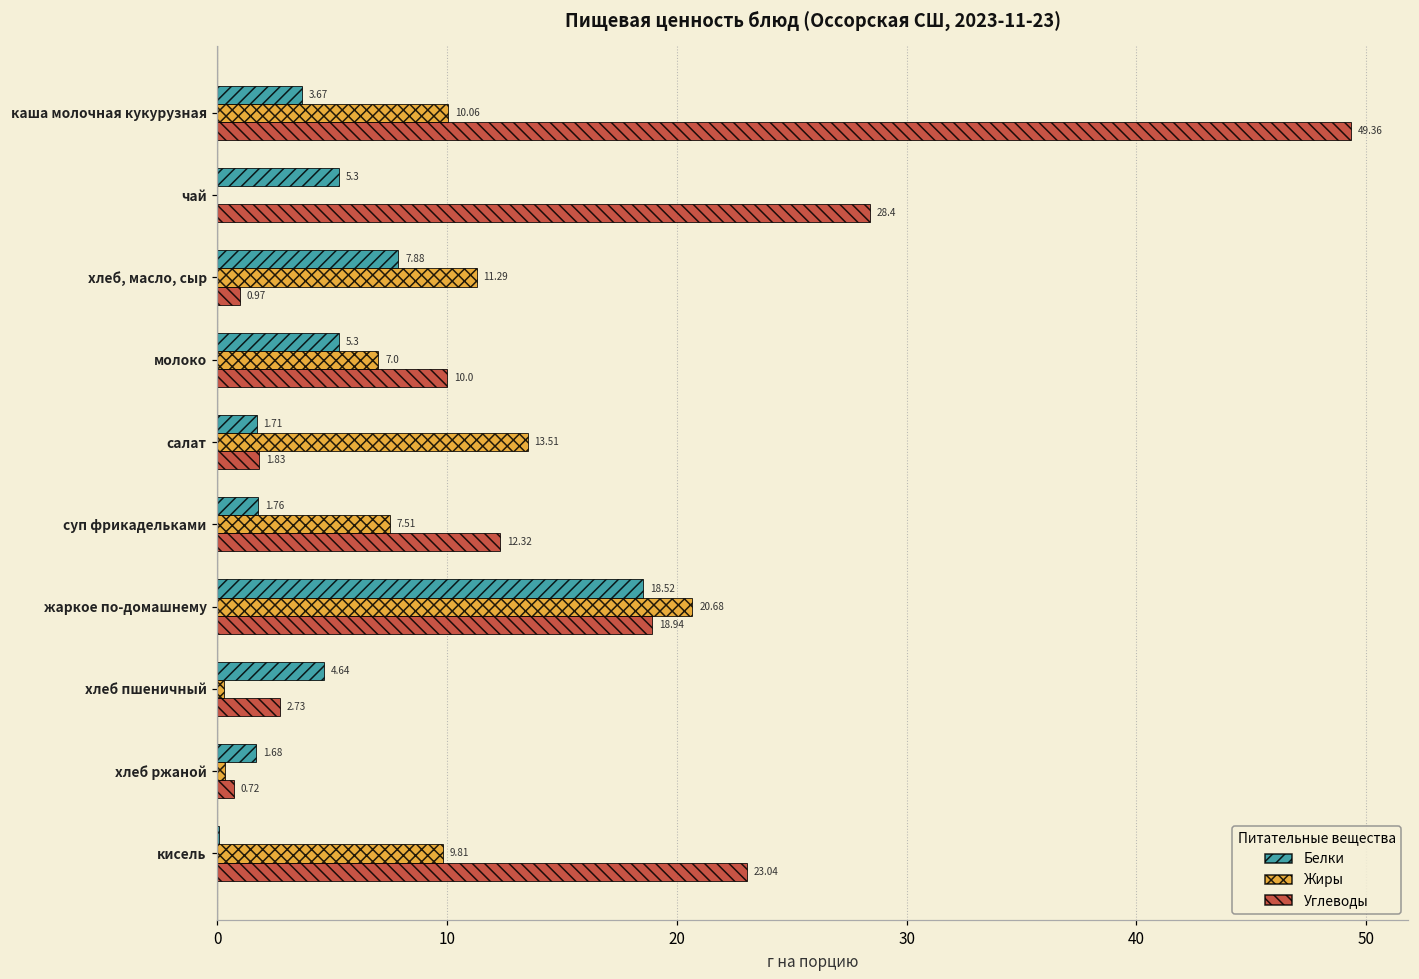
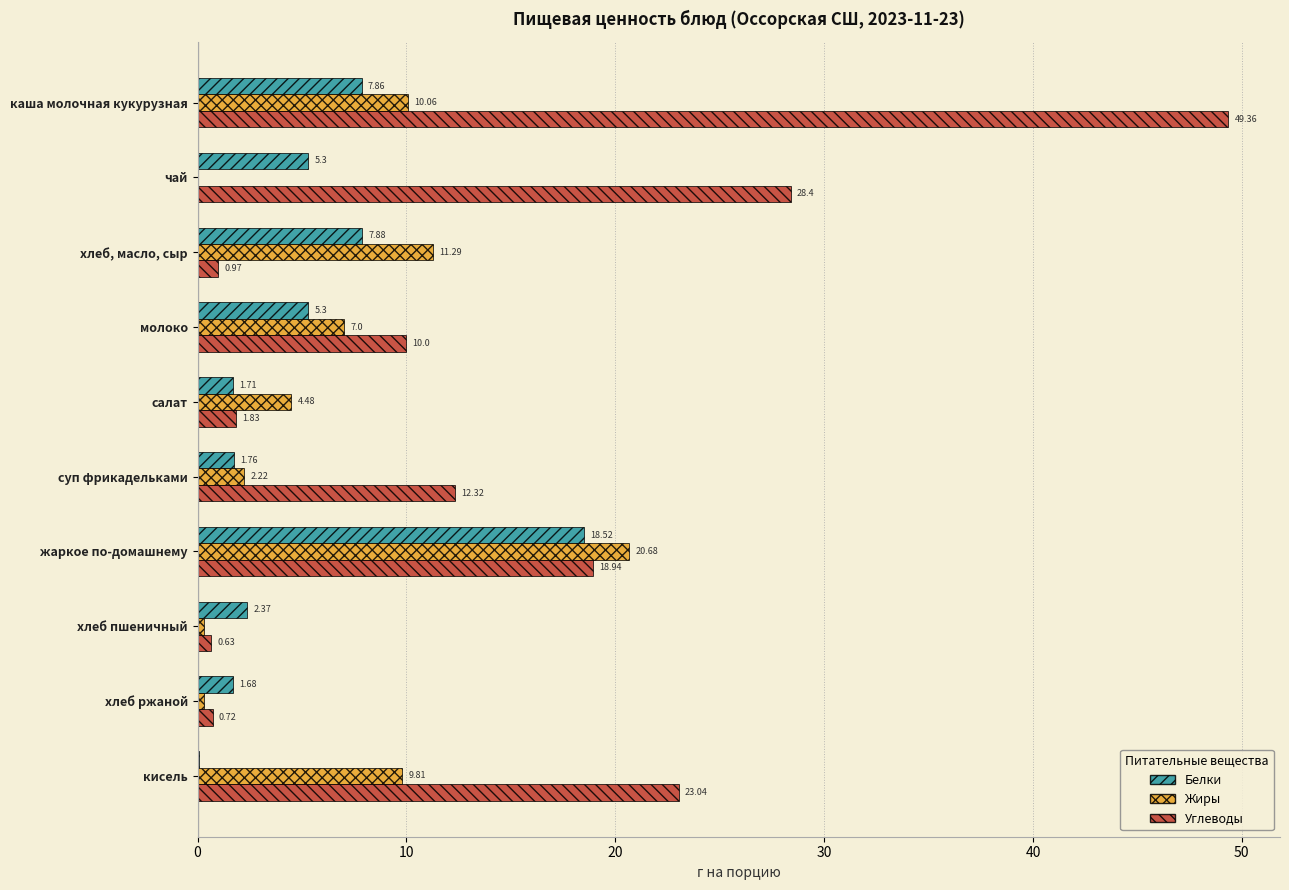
Белки, каша молочная кукурузная: 3.67 -> 7.86
Жиры, салат: 13.51 -> 4.48
Жиры, суп фрикадельками: 7.51 -> 2.22
Белки, хлеб пшеничный: 4.64 -> 2.37
Углеводы, хлеб пшеничный: 2.73 -> 0.63
